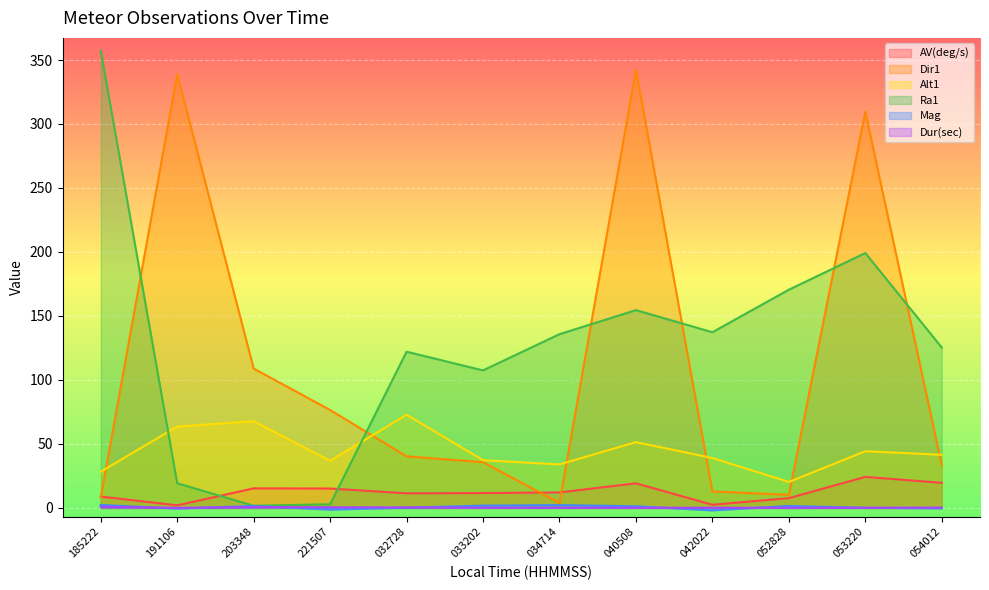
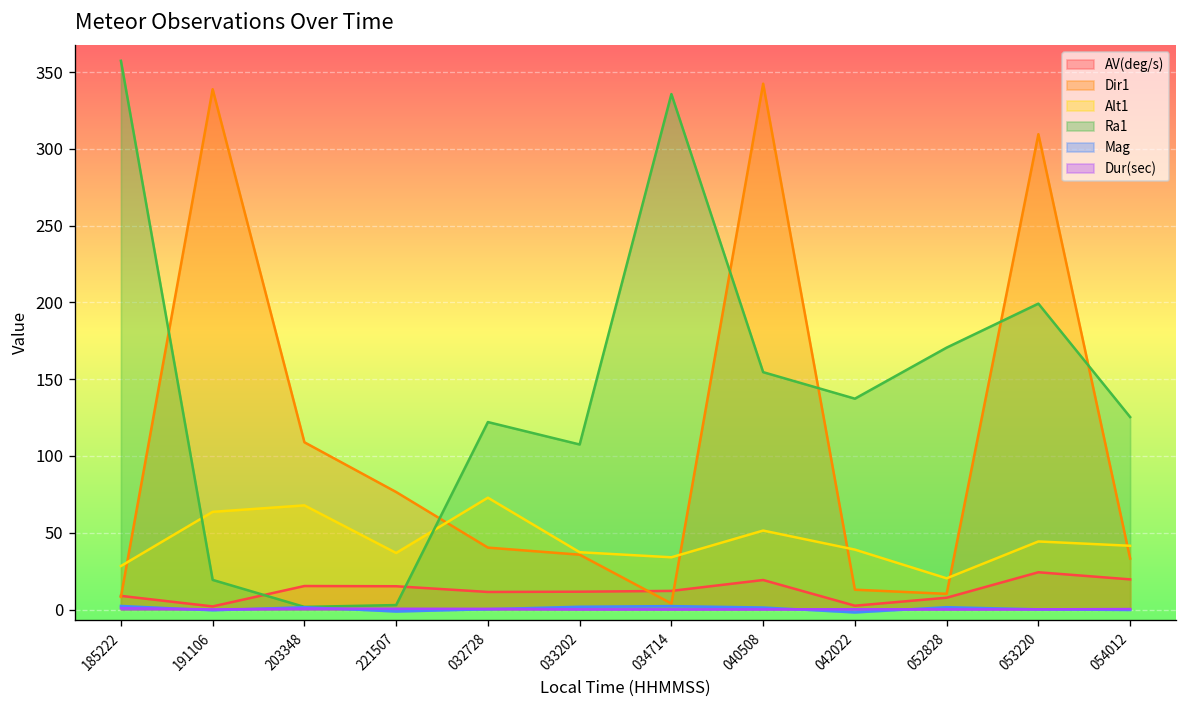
Ra1, 034714: 136 -> 336
